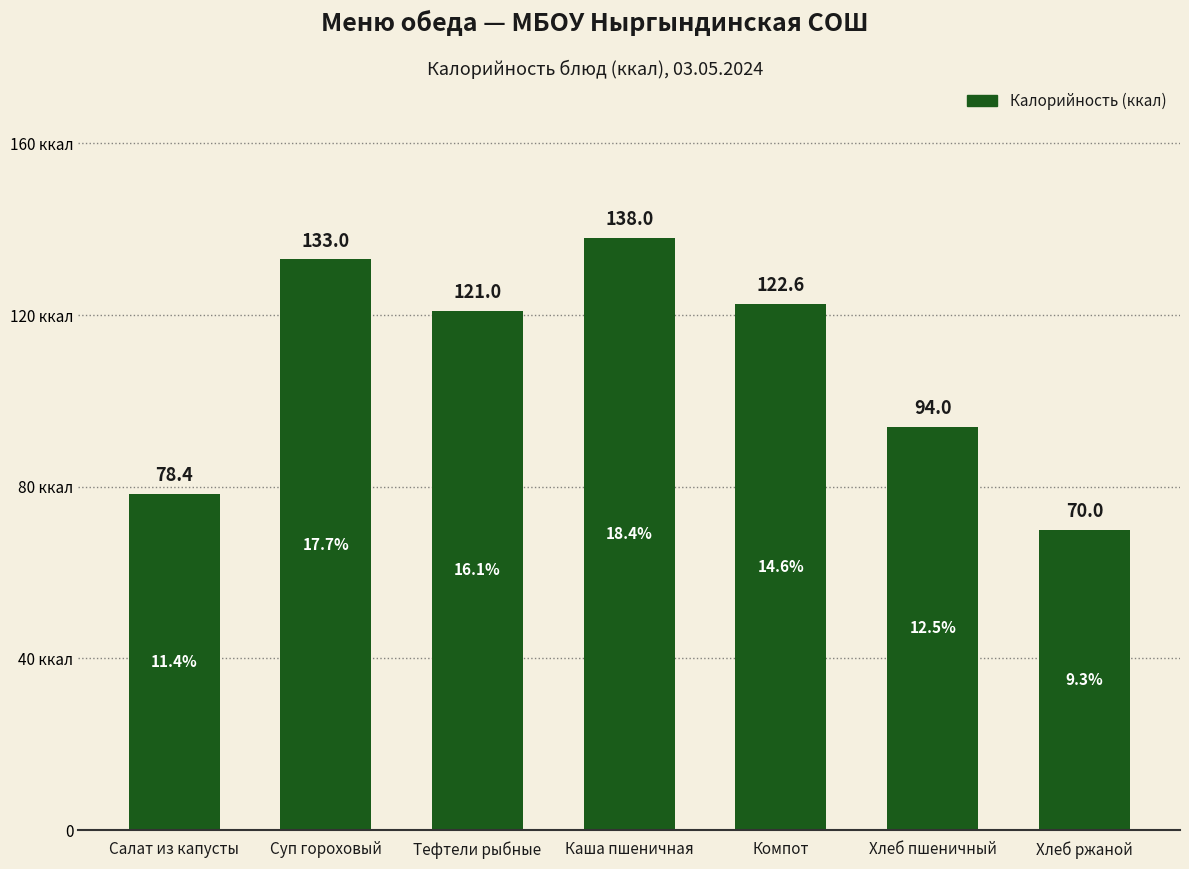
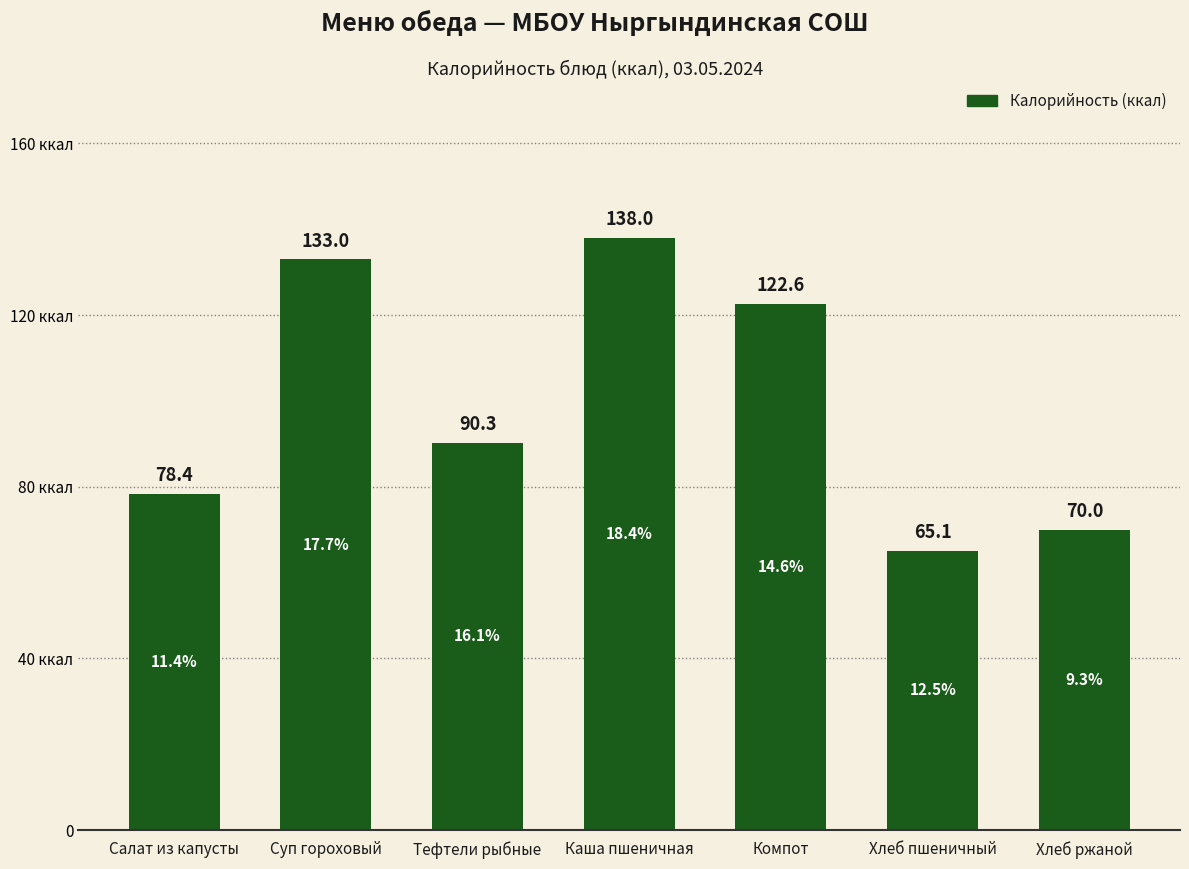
Тефтели рыбные: 121.0 -> 90.3
Хлеб пшеничный: 94.0 -> 65.1
